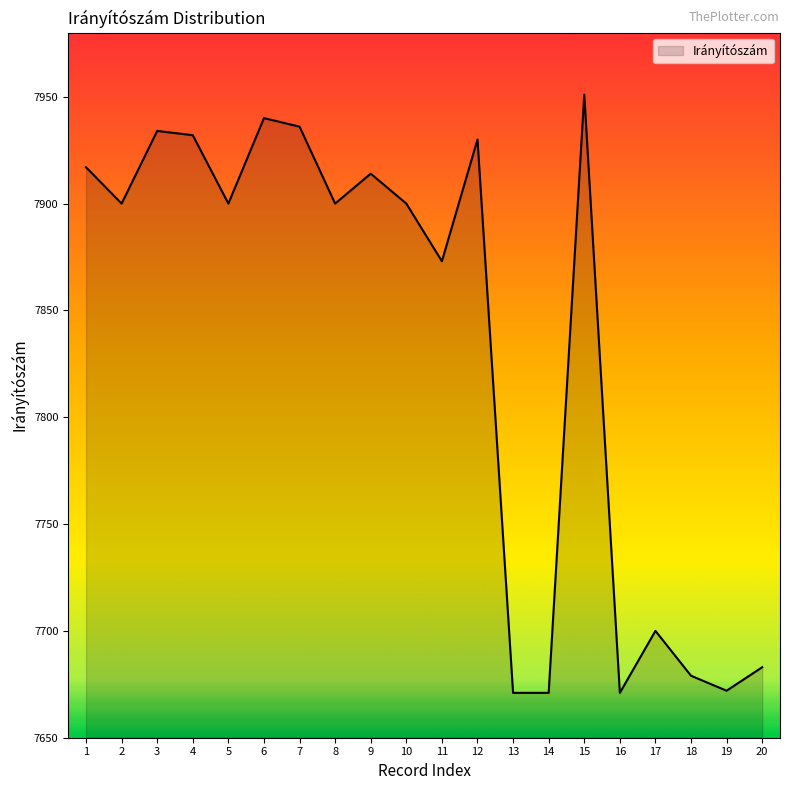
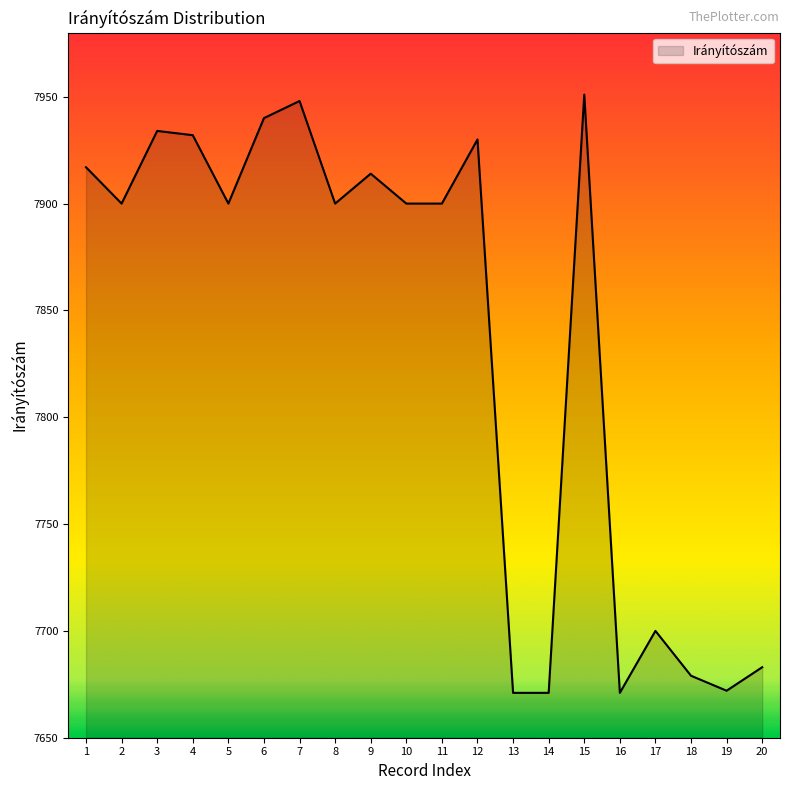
7: 7936 -> 7948
11: 7873 -> 7900
